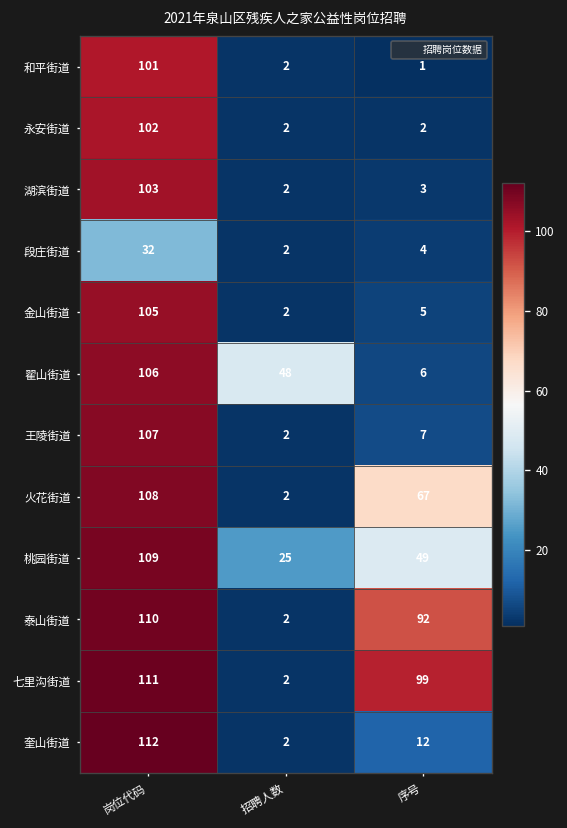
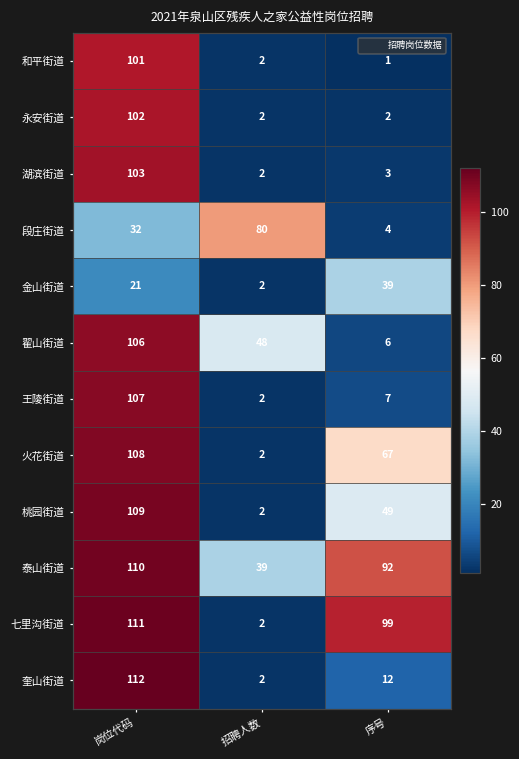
段庄街道, 招聘人数: 2 -> 80
金山街道, 岗位代码: 105 -> 21
金山街道, 序号: 5 -> 39
桃园街道, 招聘人数: 25 -> 2
泰山街道, 招聘人数: 2 -> 39
